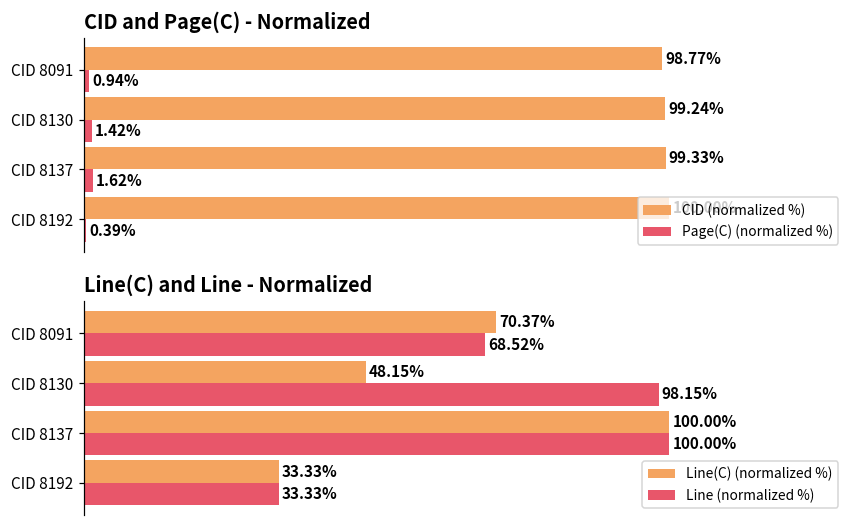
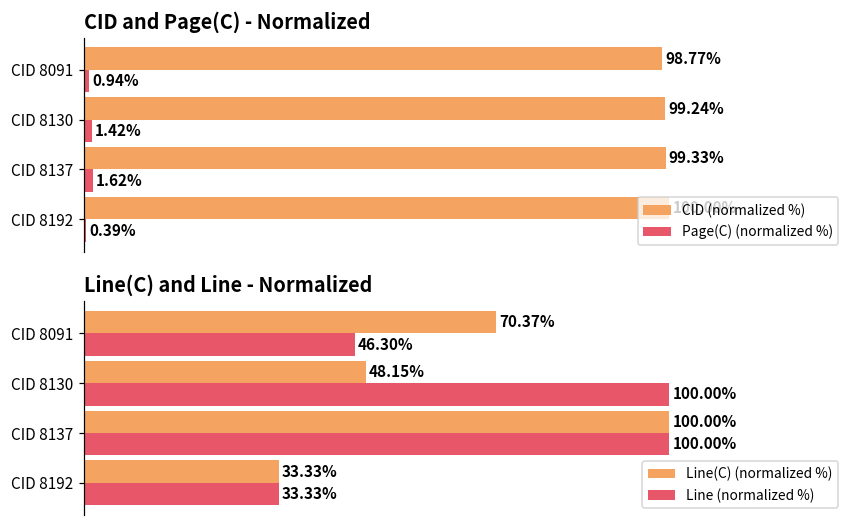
Line(C) and Line - Normalized, Line (normalized %), CID 8091: 68.52% -> 46.30%
Line(C) and Line - Normalized, Line (normalized %), CID 8130: 98.15% -> 100.00%
